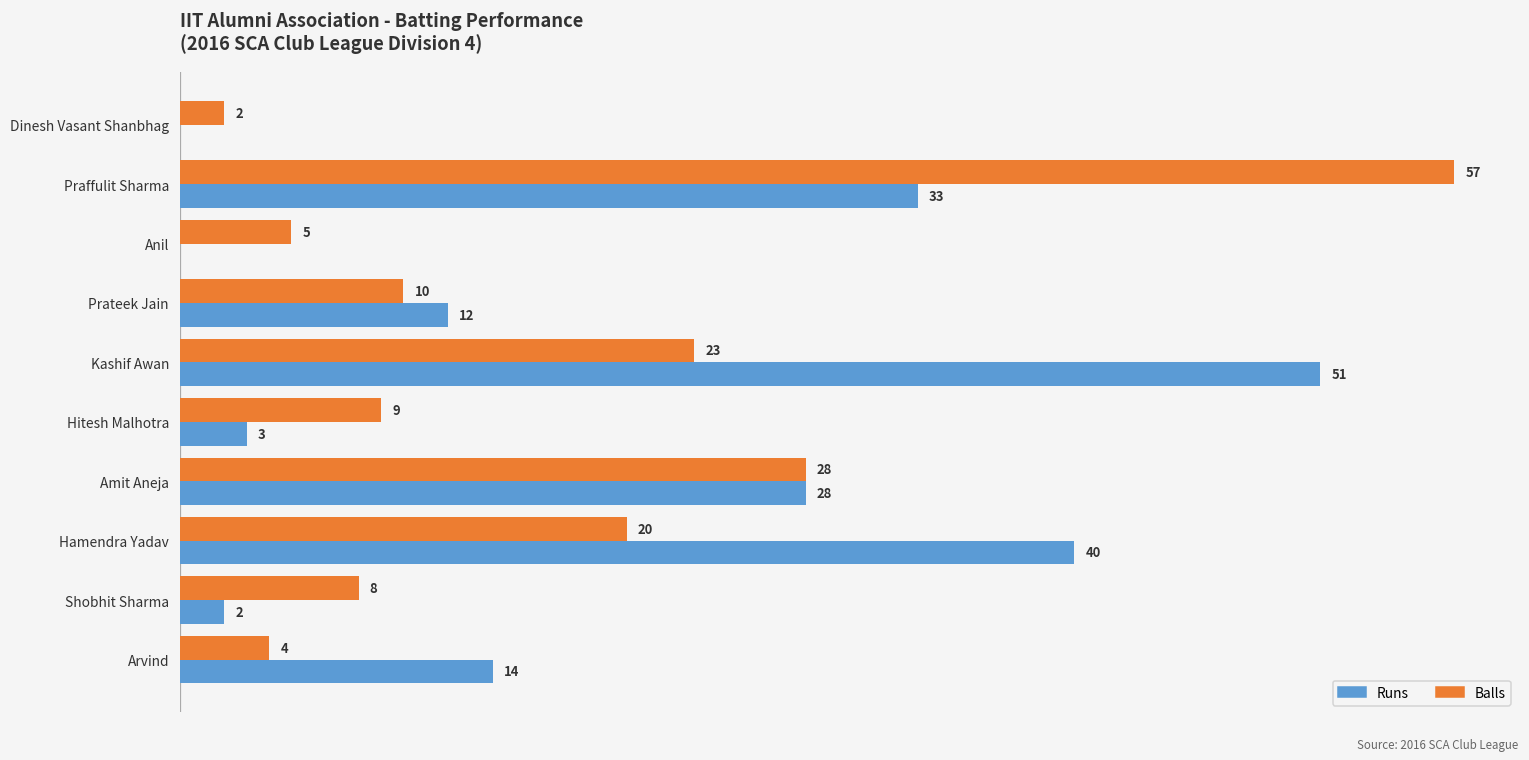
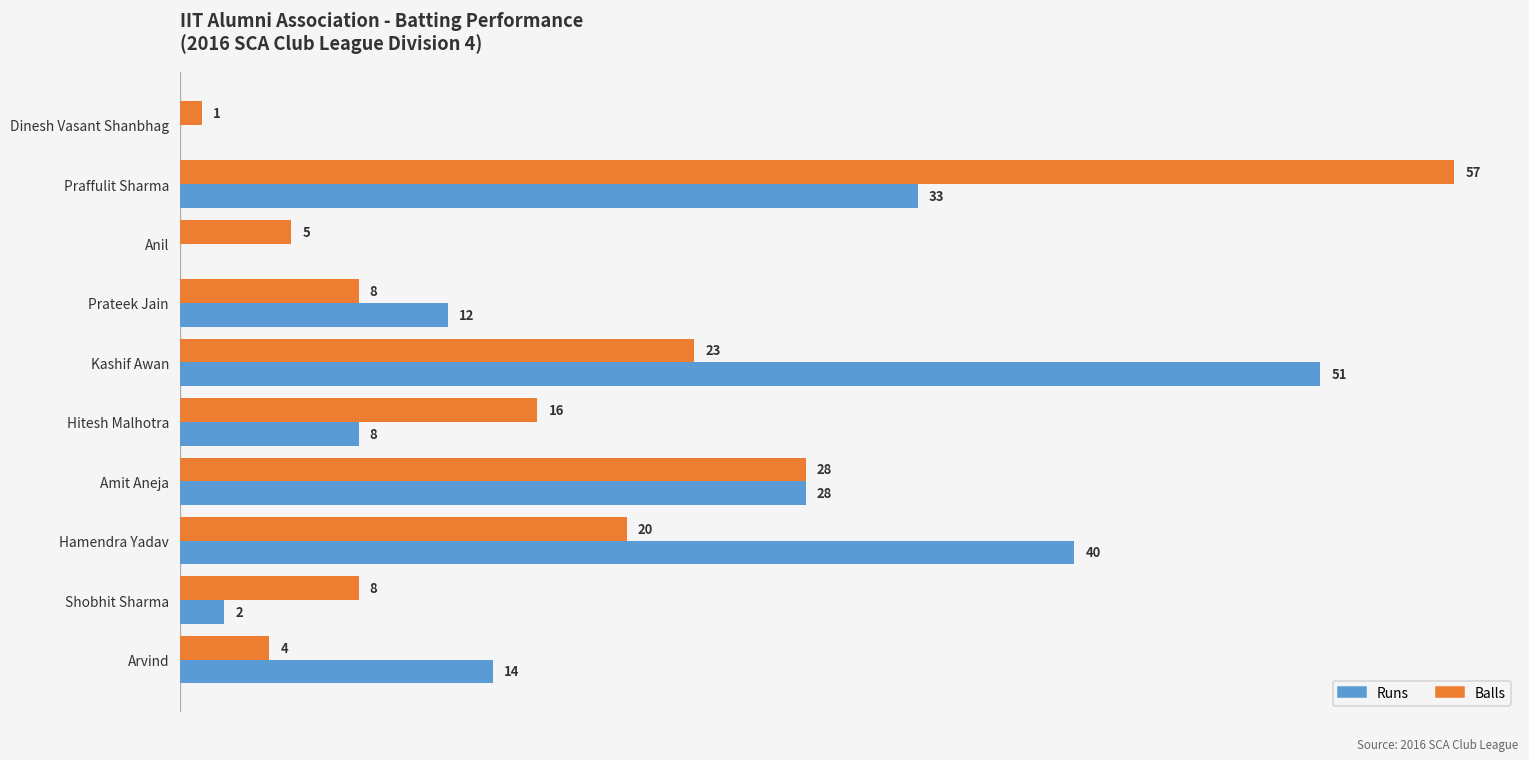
Balls, Dinesh Vasant Shanbhag: 2 -> 1
Balls, Prateek Jain: 10 -> 8
Balls, Hitesh Malhotra: 9 -> 16
Runs, Hitesh Malhotra: 3 -> 8
